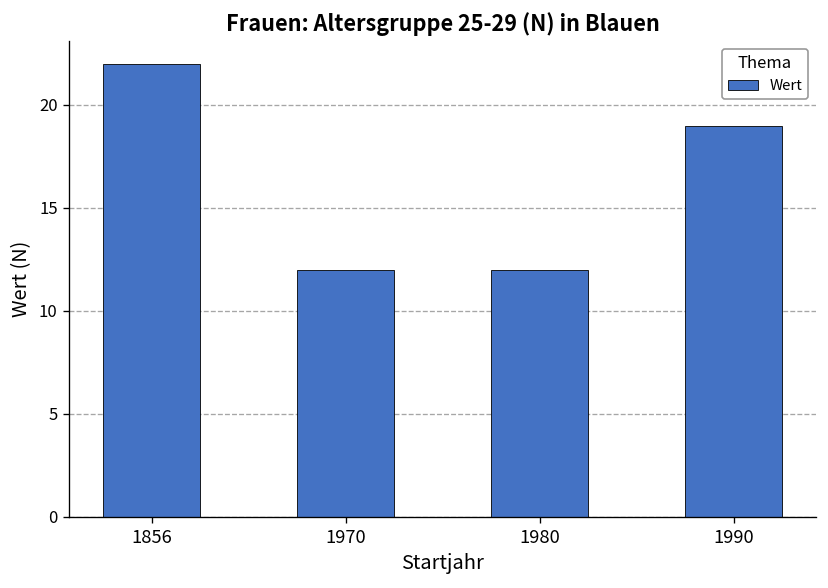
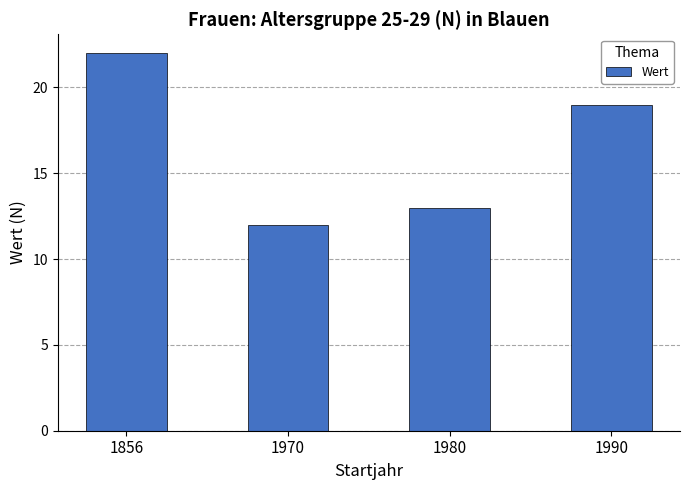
1980: 12 -> 13
